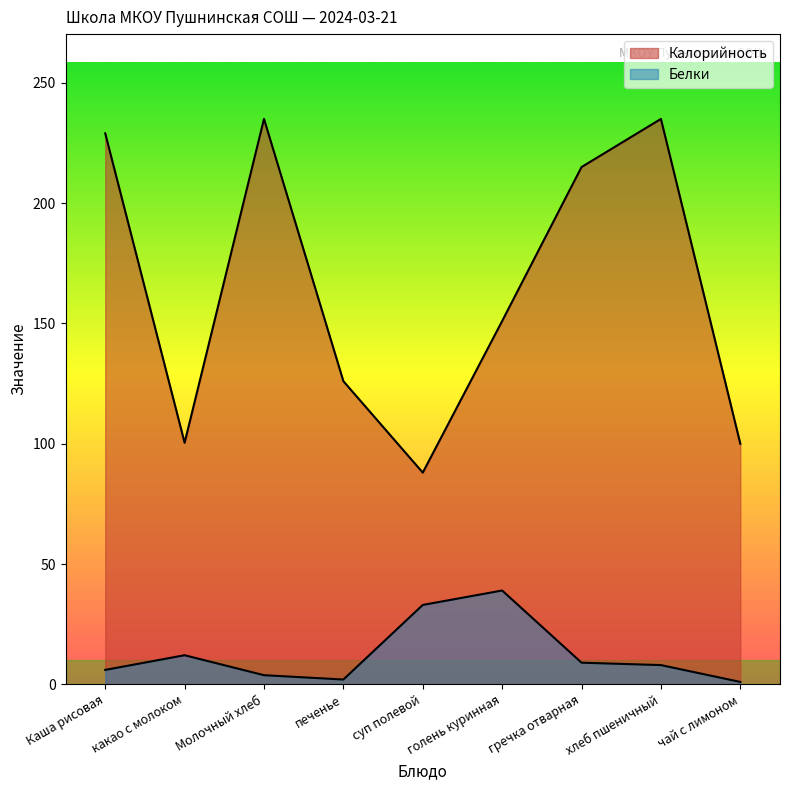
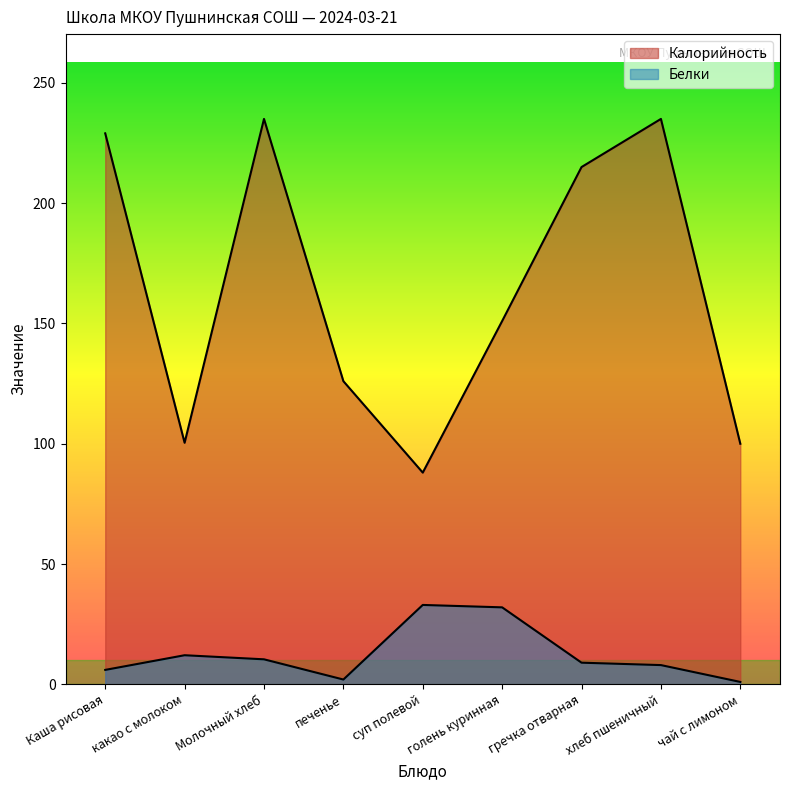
Белки, Молочный хлеб: 4 -> 10
Белки, голень куринная: 39 -> 32
